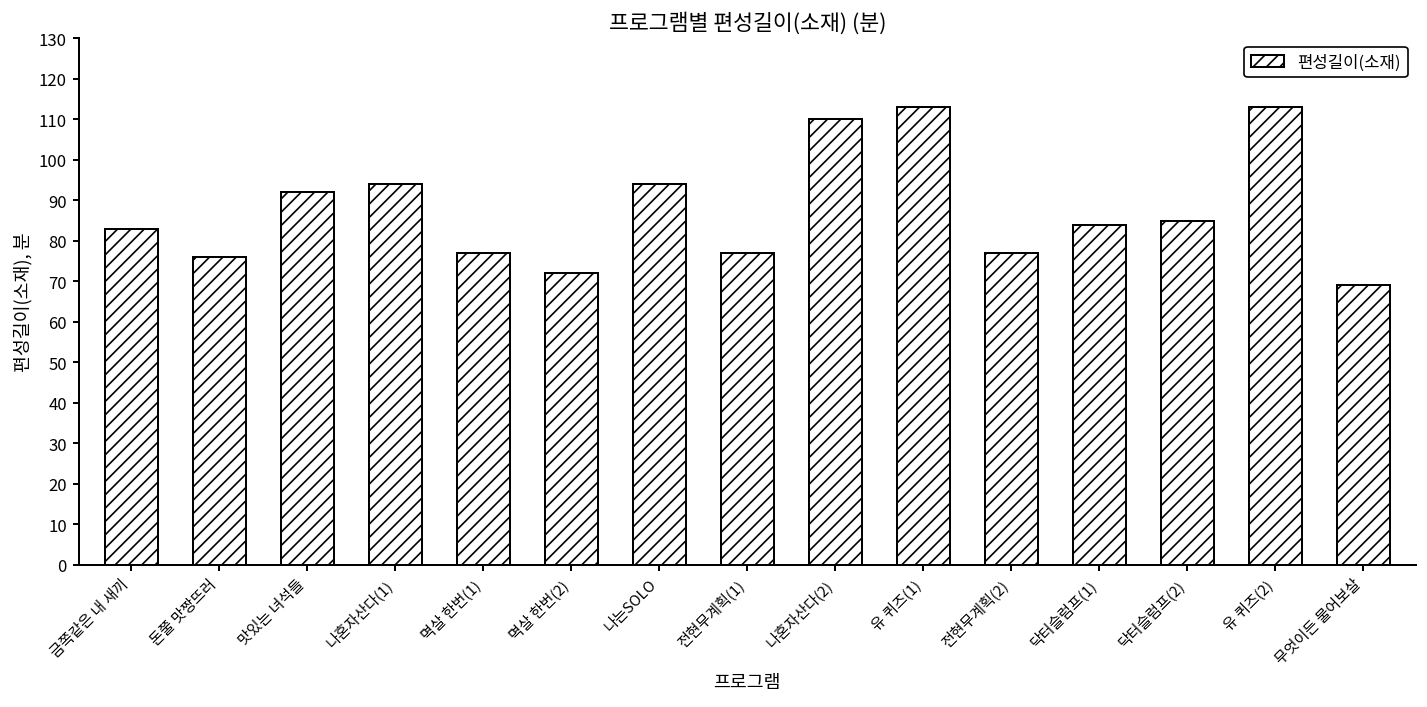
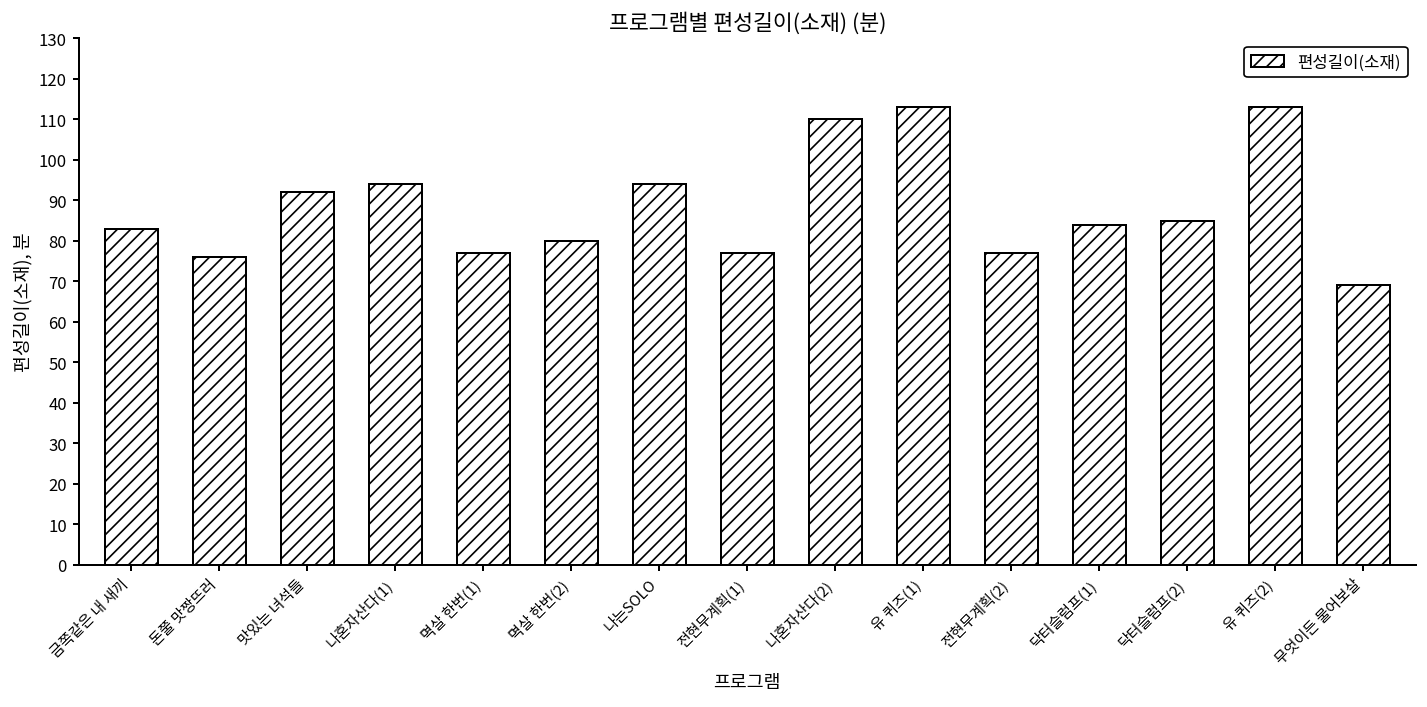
멱살 한번(2): 72 -> 80
